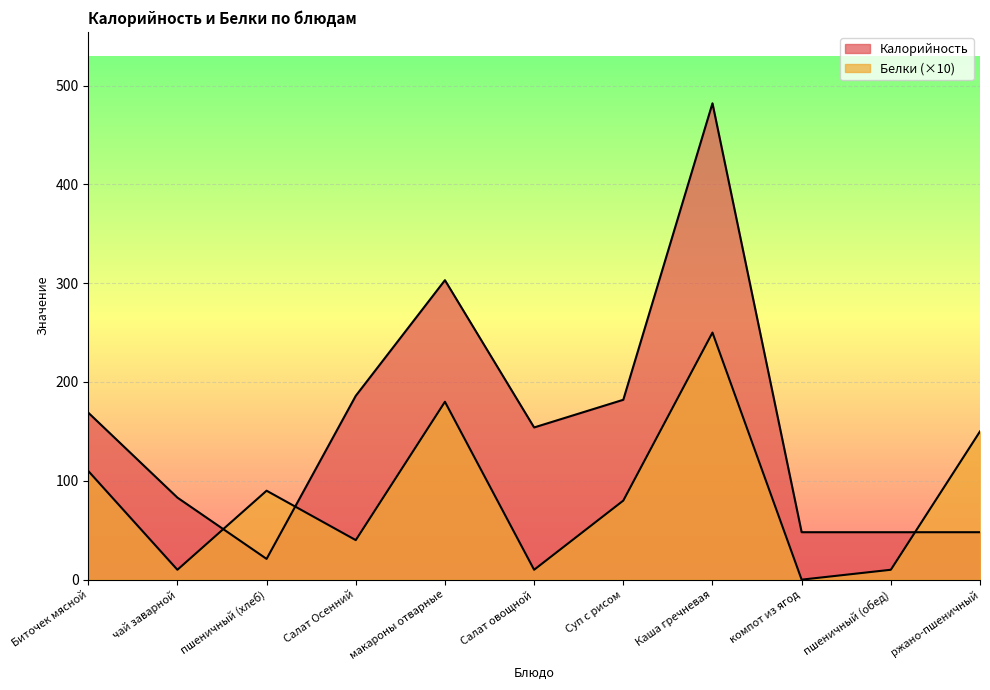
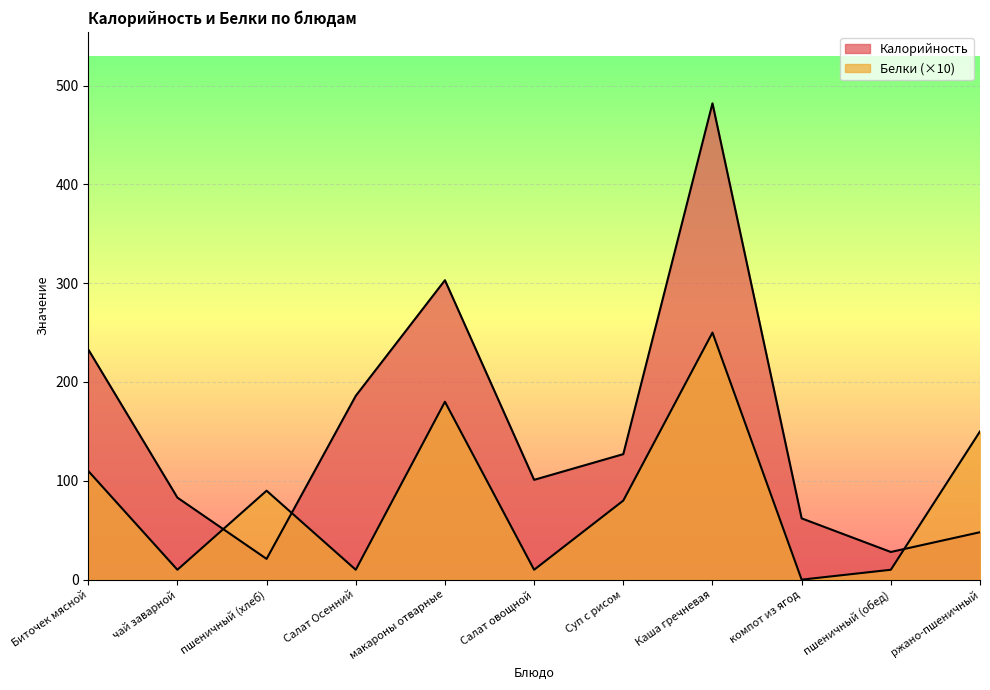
Калорийность, Биточек мясной: 170 -> 230
Белки (×10), Салат Осенний: 40 -> 10
Калорийность, Салат овощной: 150 -> 100
Калорийность, Суп с рисом: 180 -> 130
Калорийность, компот из ягод: 50 -> 60
Калорийность, пшеничный (обед): 50 -> 30
